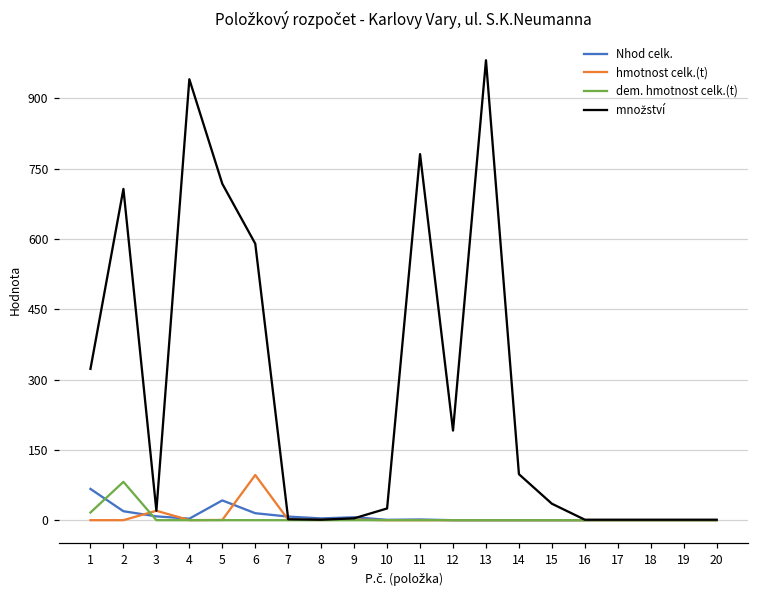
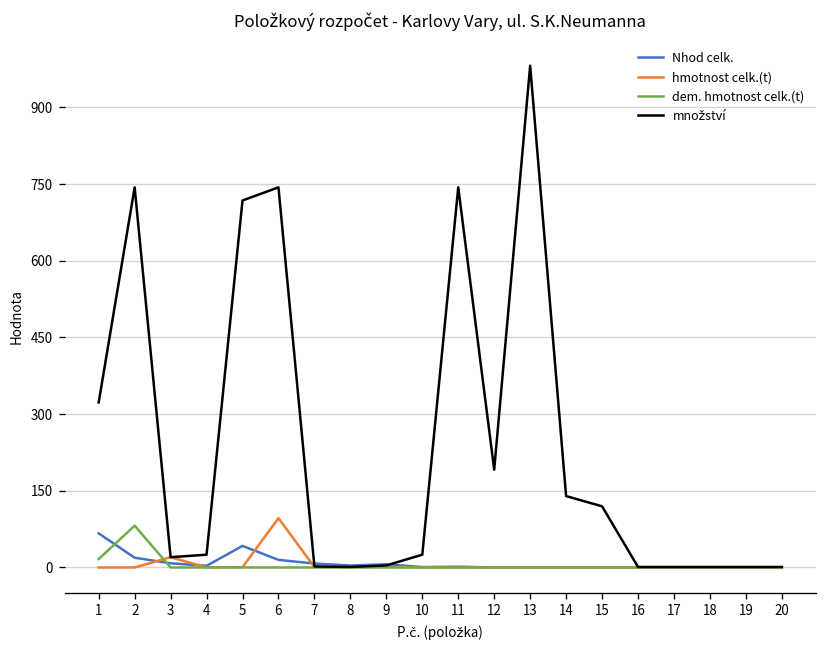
množství, 2: 710 -> 740
množství, 4: 940 -> 30
množství, 6: 590 -> 740
množství, 11: 780 -> 740
množství, 14: 100 -> 140
množství, 15: 40 -> 120
